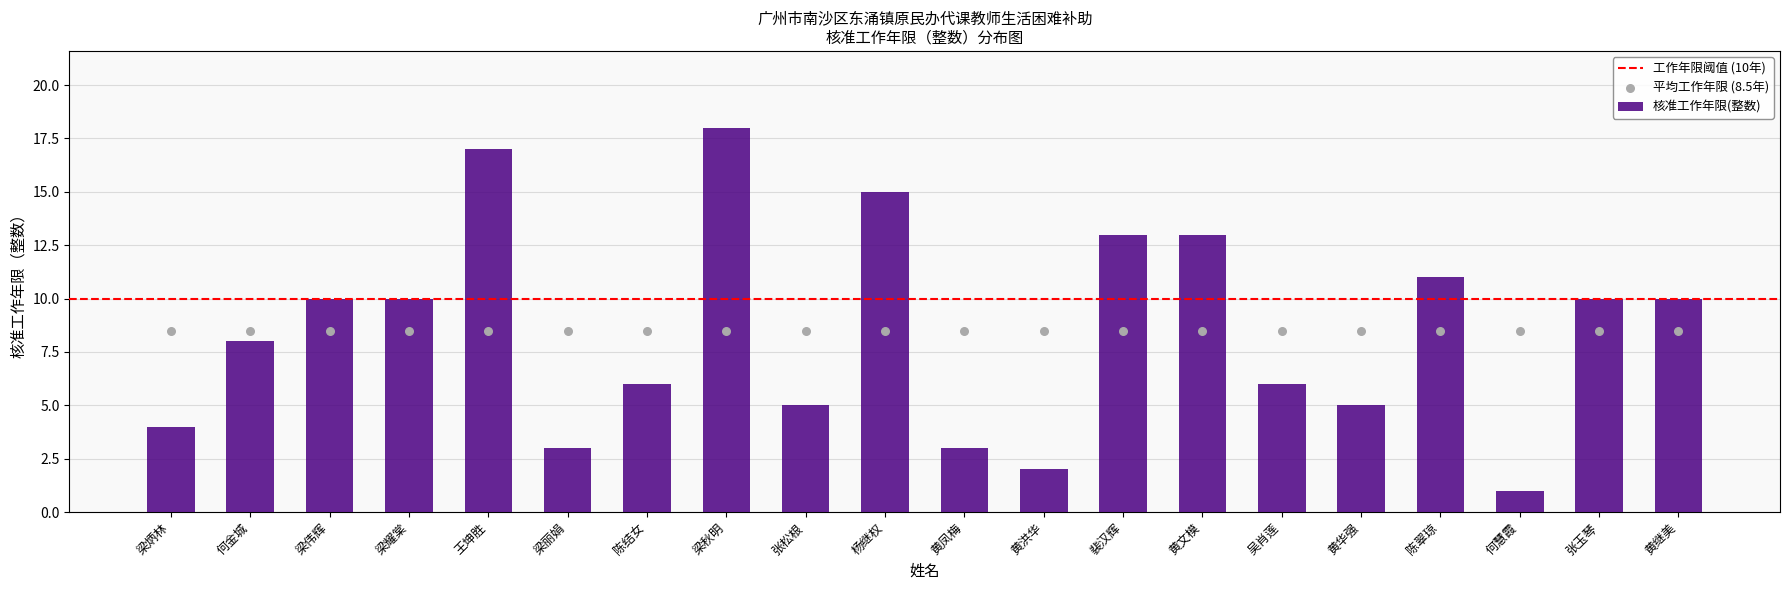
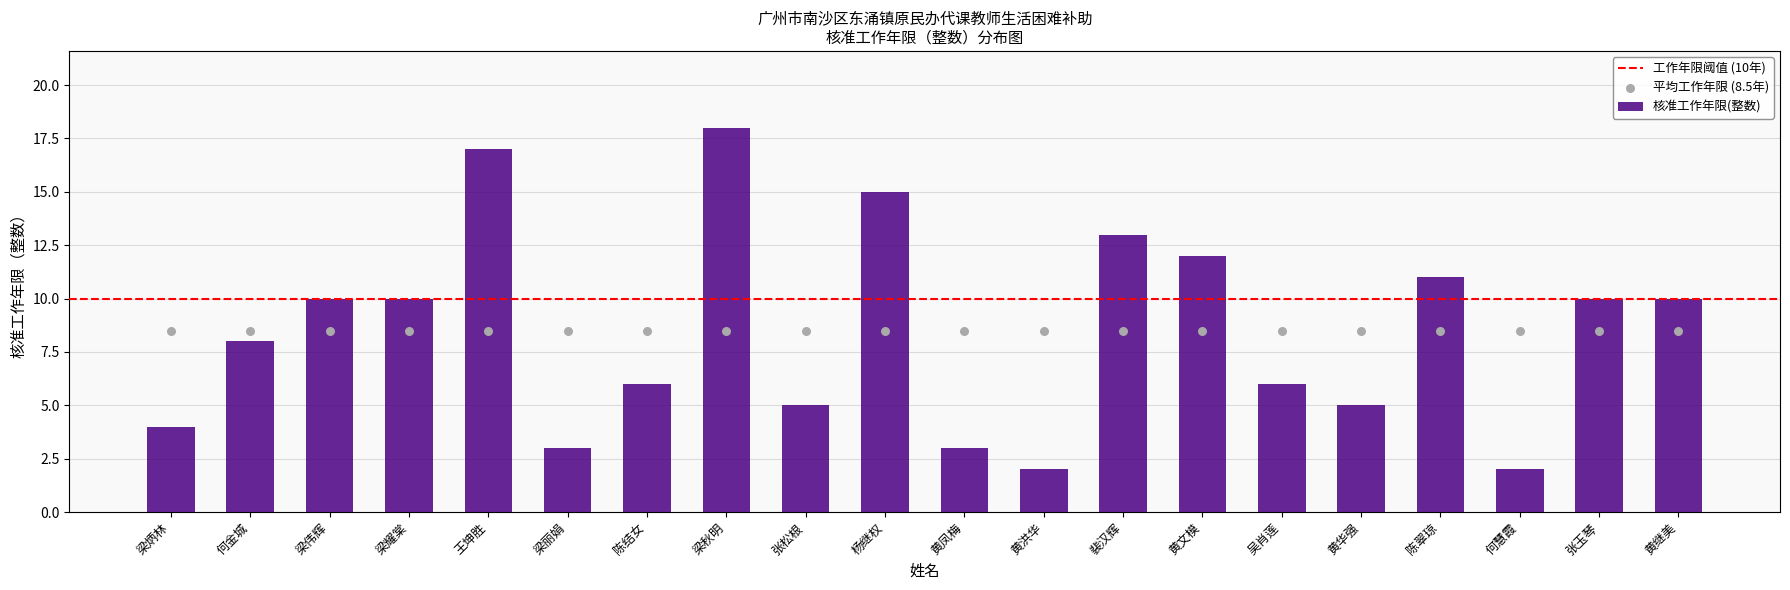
核准工作年限(整数), 黄文模: 13 -> 12
核准工作年限(整数), 何慧霞: 1 -> 2
